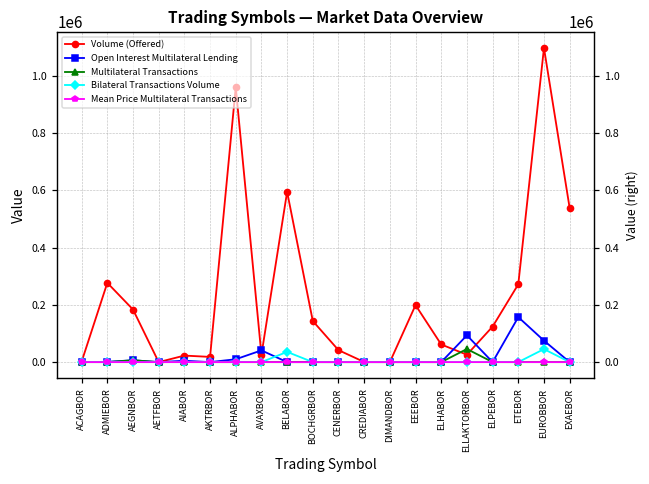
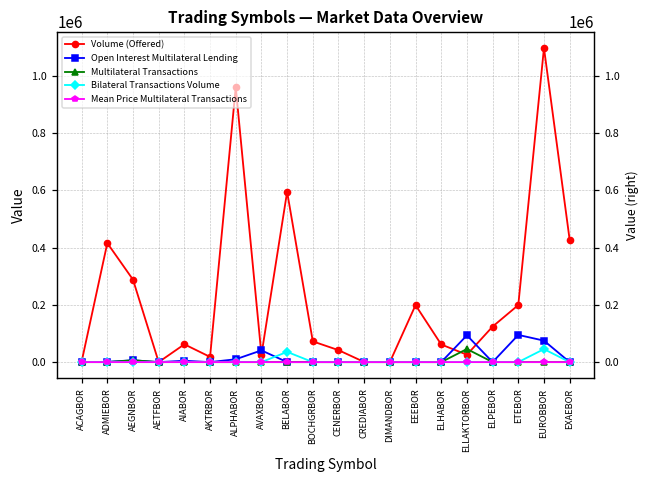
Volume (Offered), ADMIEBOR: 280000 -> 420000
Volume (Offered), AEGNBOR: 180000 -> 290000
Volume (Offered), AIABOR: 20000 -> 60000
Volume (Offered), BOCHGRBOR: 140000 -> 70000
Volume (Offered), ETEBOR: 270000 -> 200000
Open Interest Multilateral Lending, ETEBOR: 160000 -> 100000
Volume (Offered), EXAEBOR: 540000 -> 430000
